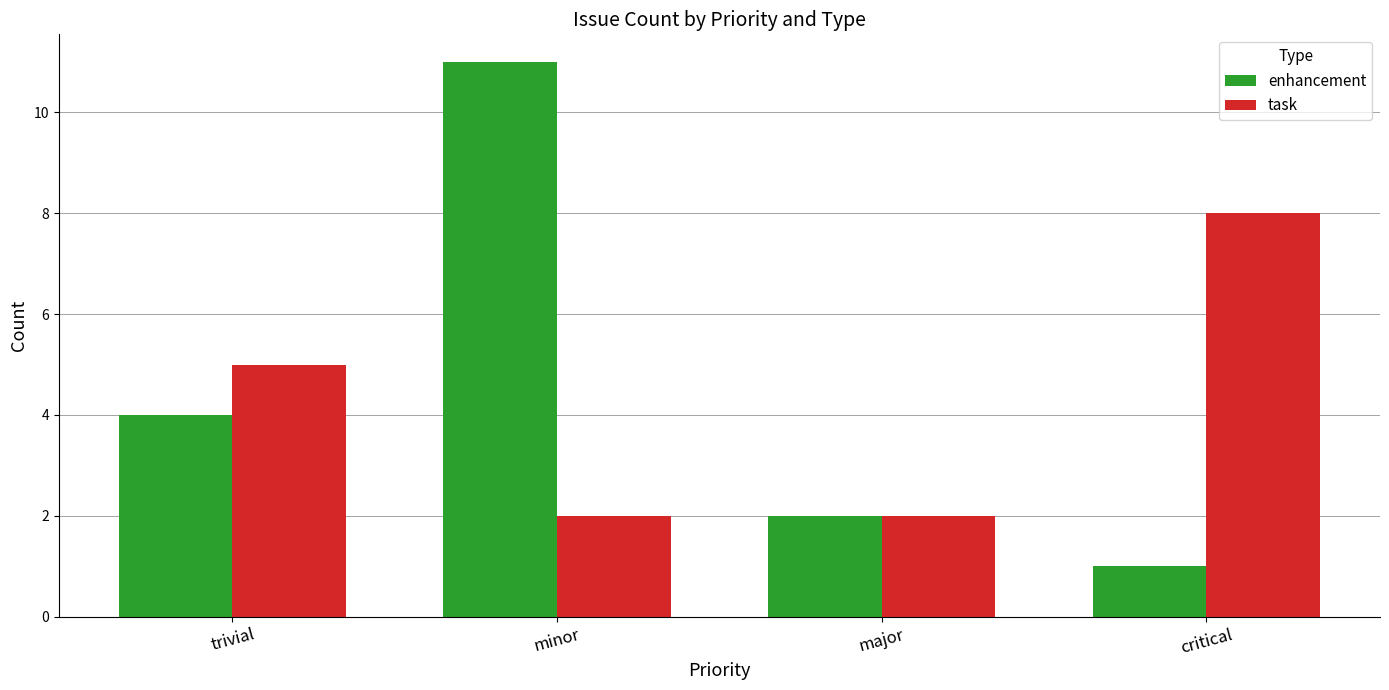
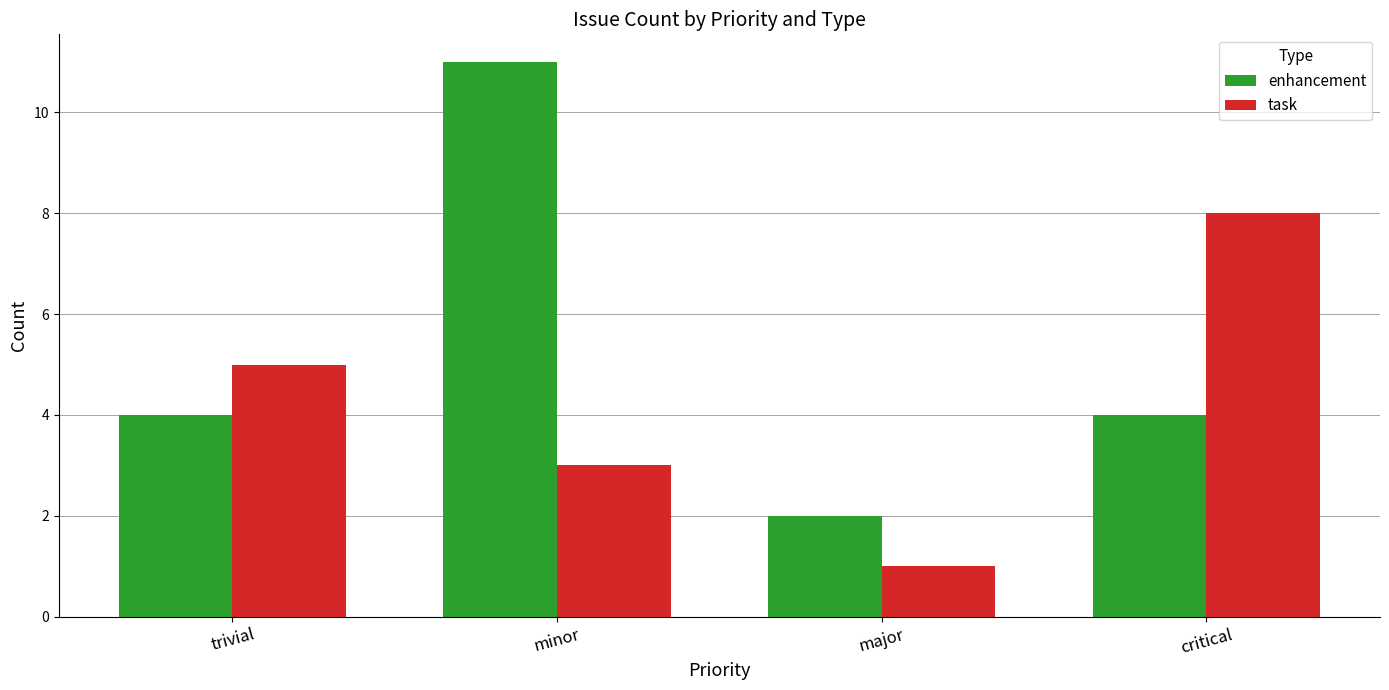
task, minor: 2 -> 3
task, major: 2 -> 1
enhancement, critical: 1 -> 4
